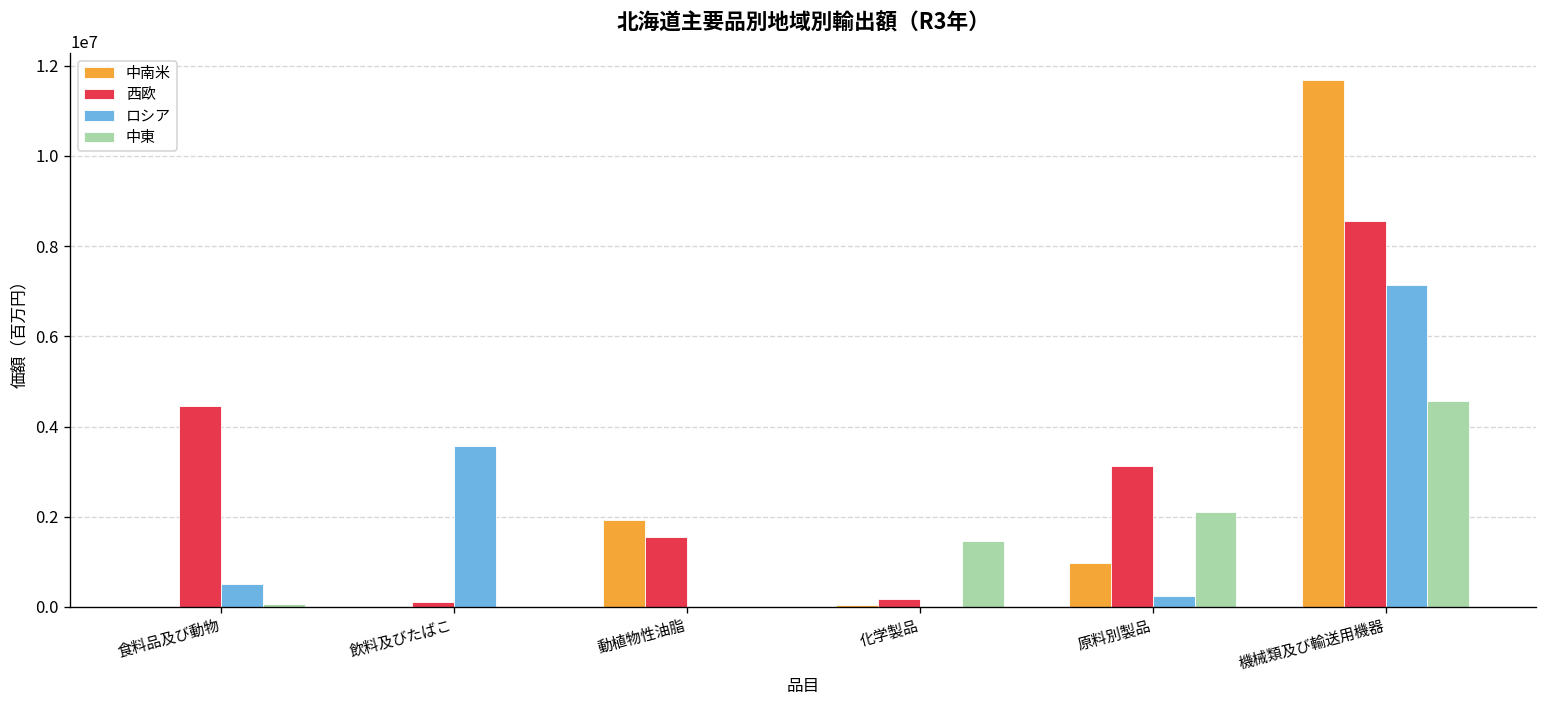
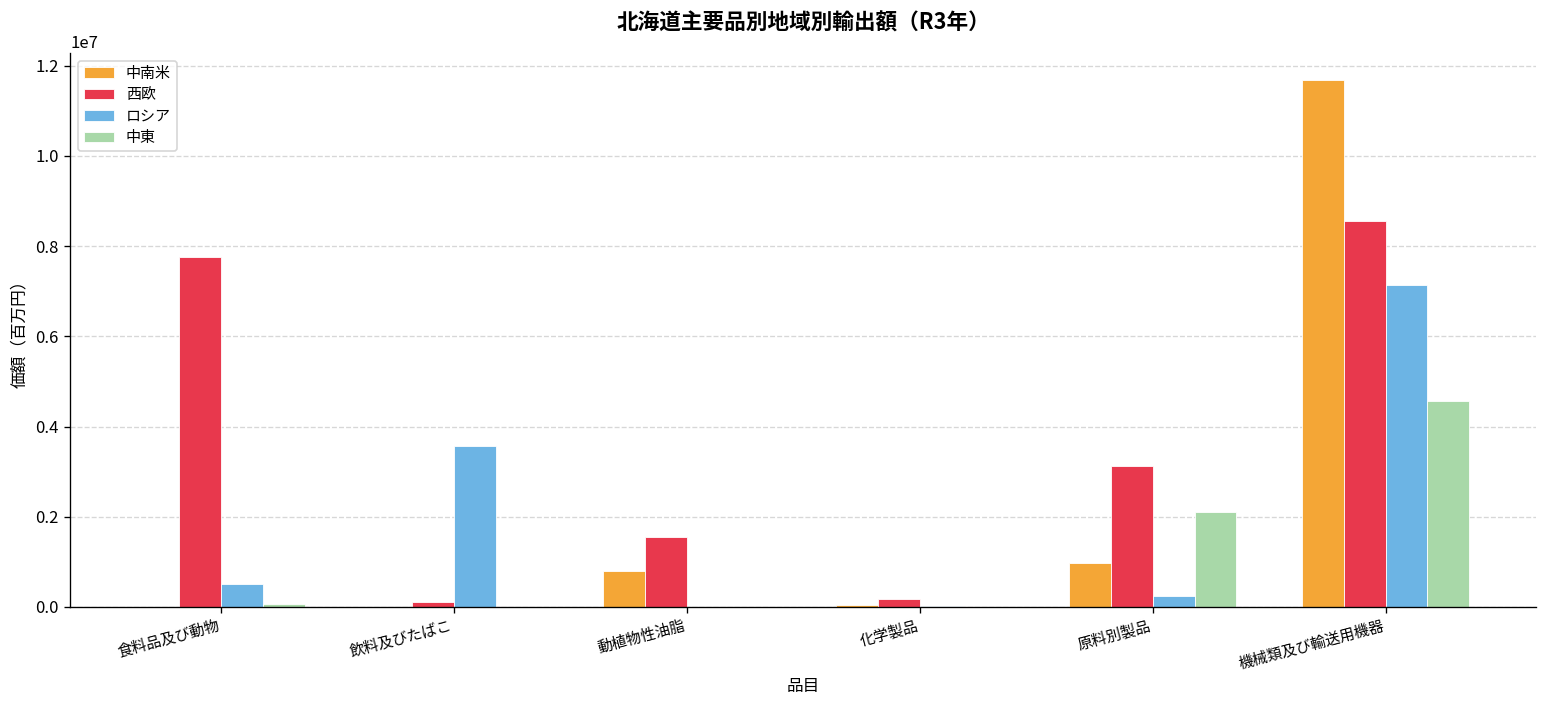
西欧, 食料品及び動物: 4500000 -> 7800000
中南米, 動植物性油脂: 1900000 -> 800000
中東, 化学製品: 1500000 -> 0
